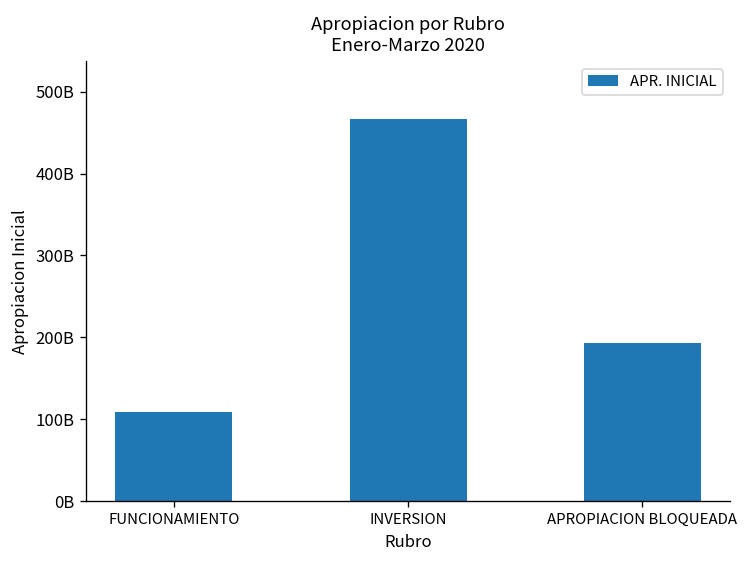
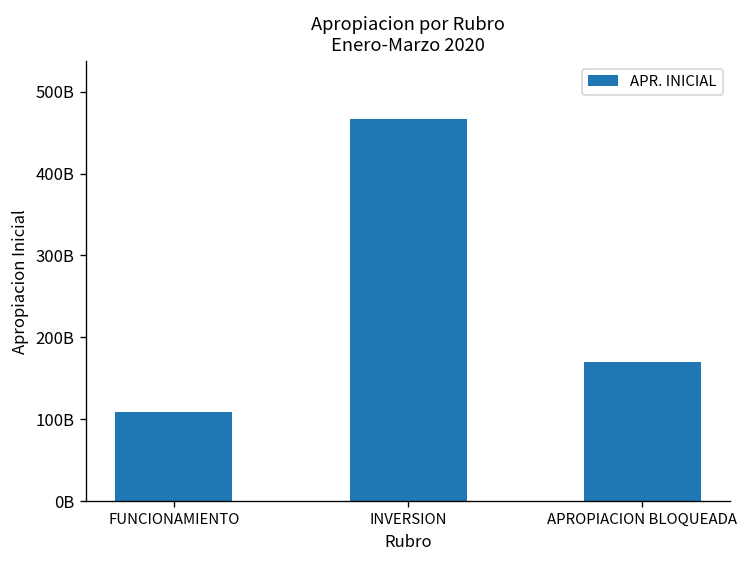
APROPIACION BLOQUEADA: 190000000000 -> 170000000000
